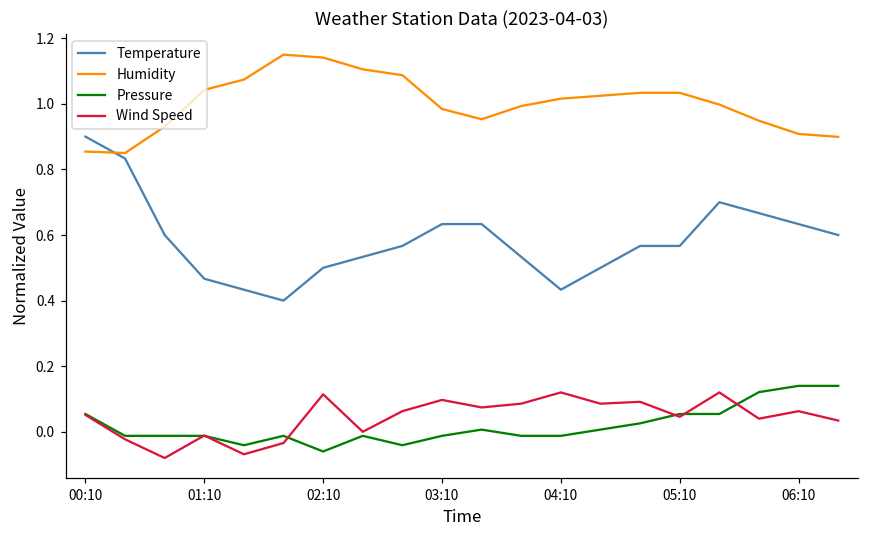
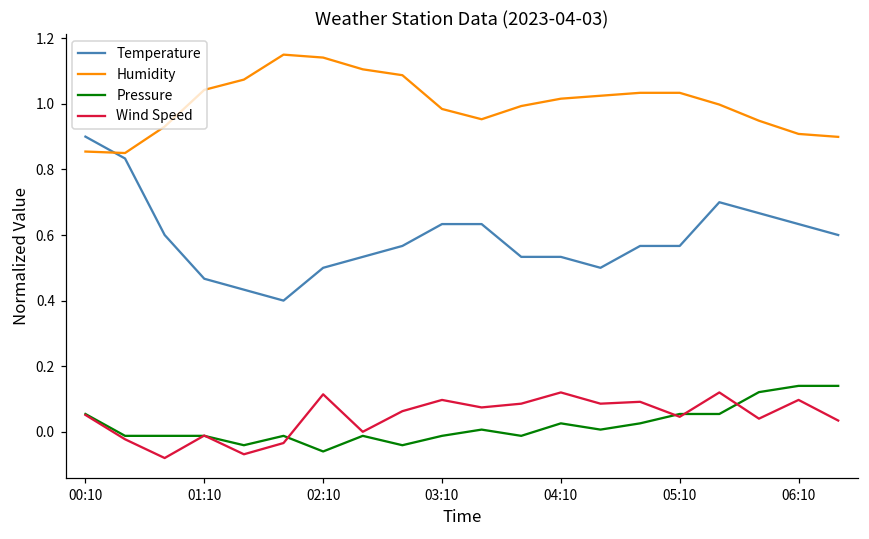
Temperature, 04:10: 0.43 -> 0.53
Pressure, 04:10: -0.01 -> 0.03
Wind Speed, 06:10: 0.06 -> 0.10
